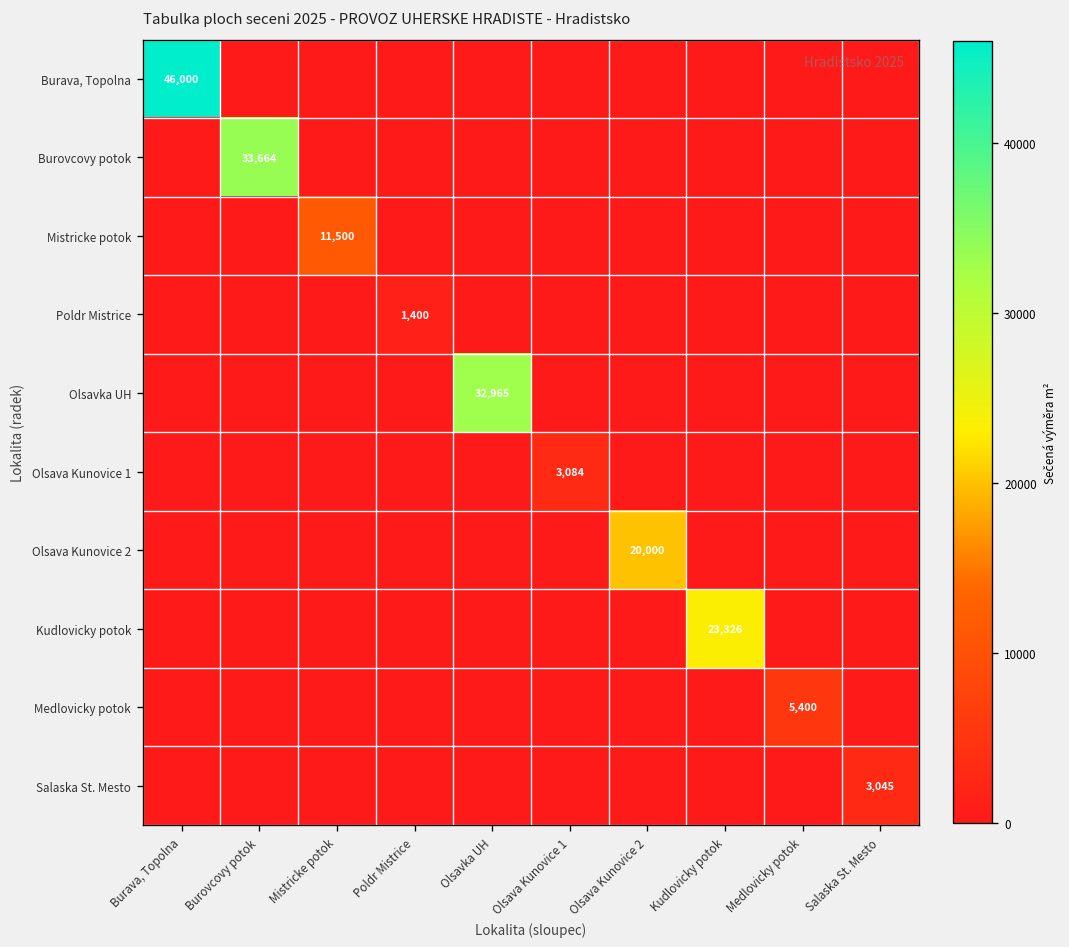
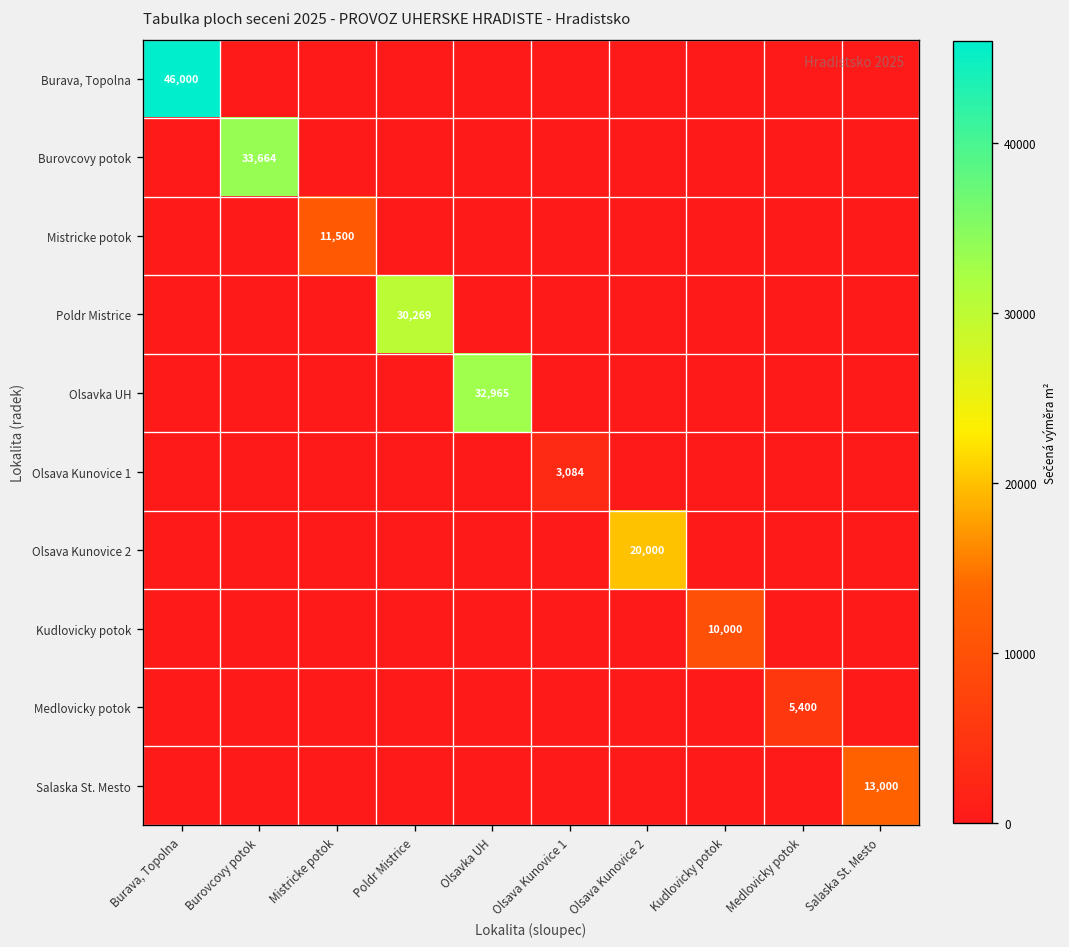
Poldr Mistrice, Poldr Mistrice: 1,400 -> 30,269
Kudlovicky potok, Kudlovicky potok: 23,326 -> 10,000
Salaska St. Mesto, Salaska St. Mesto: 3,045 -> 13,000
